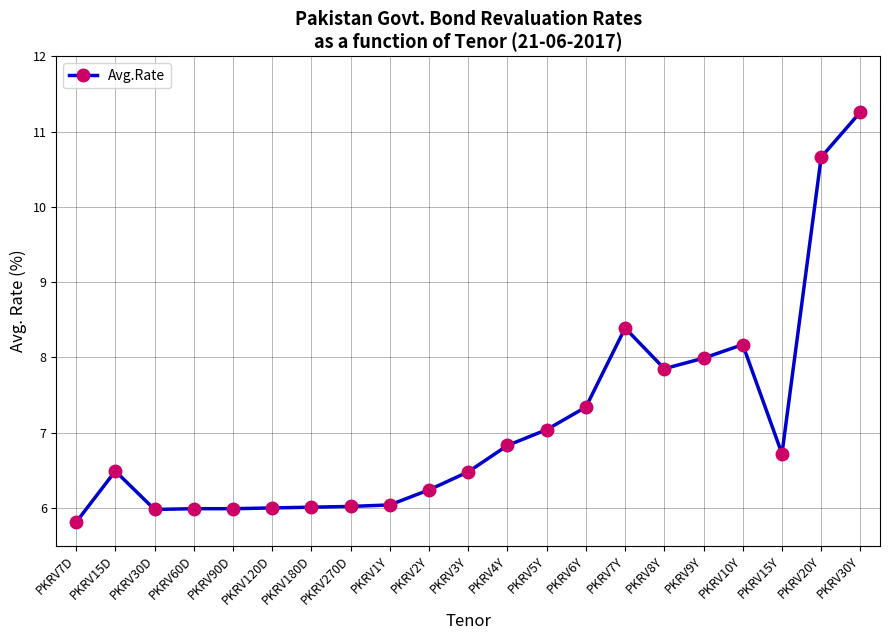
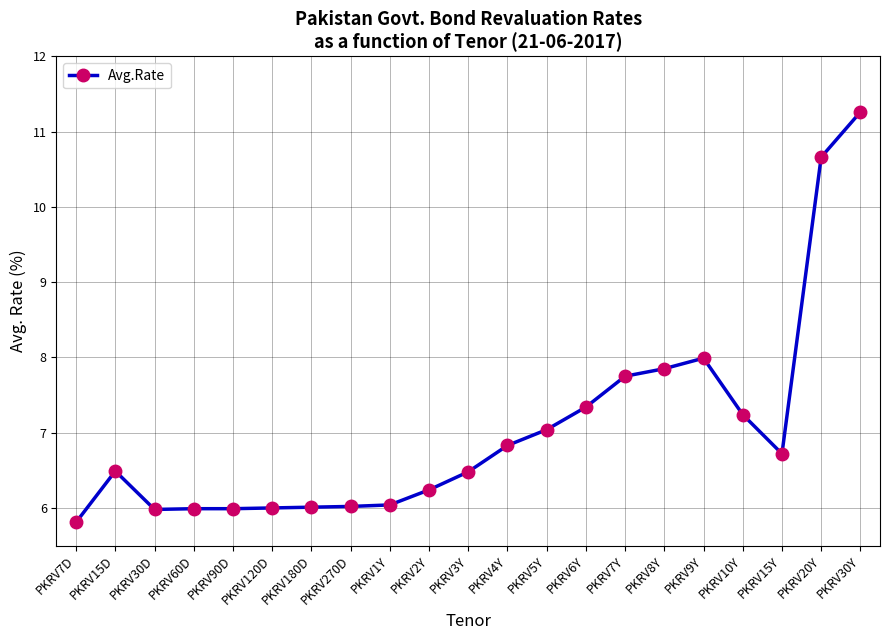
PKRV7Y: 8.4 -> 7.8
PKRV10Y: 8.2 -> 7.2
